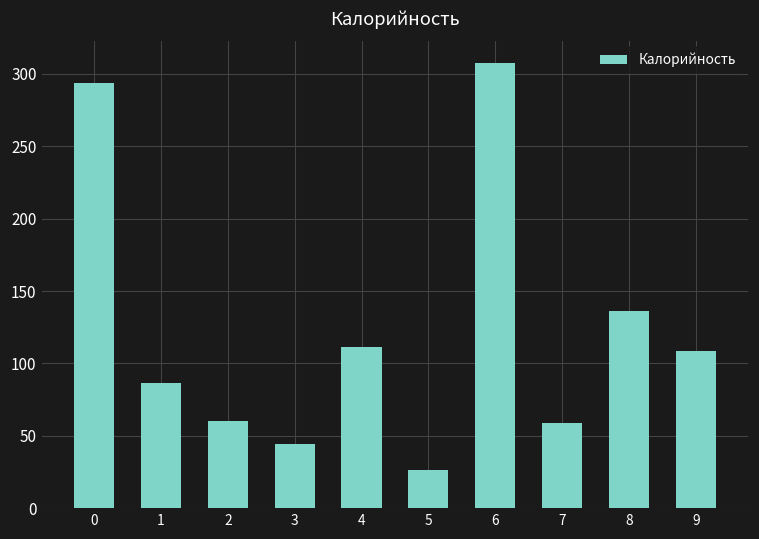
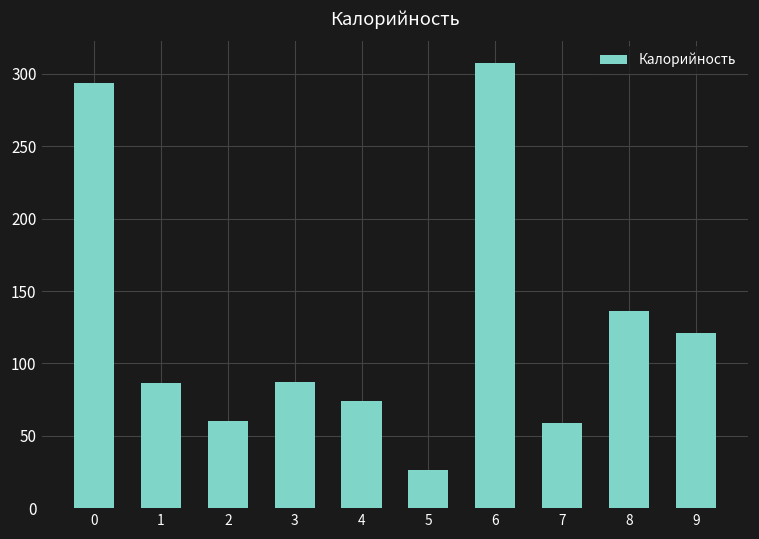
3: 44 -> 87
4: 111 -> 74
9: 108 -> 121
